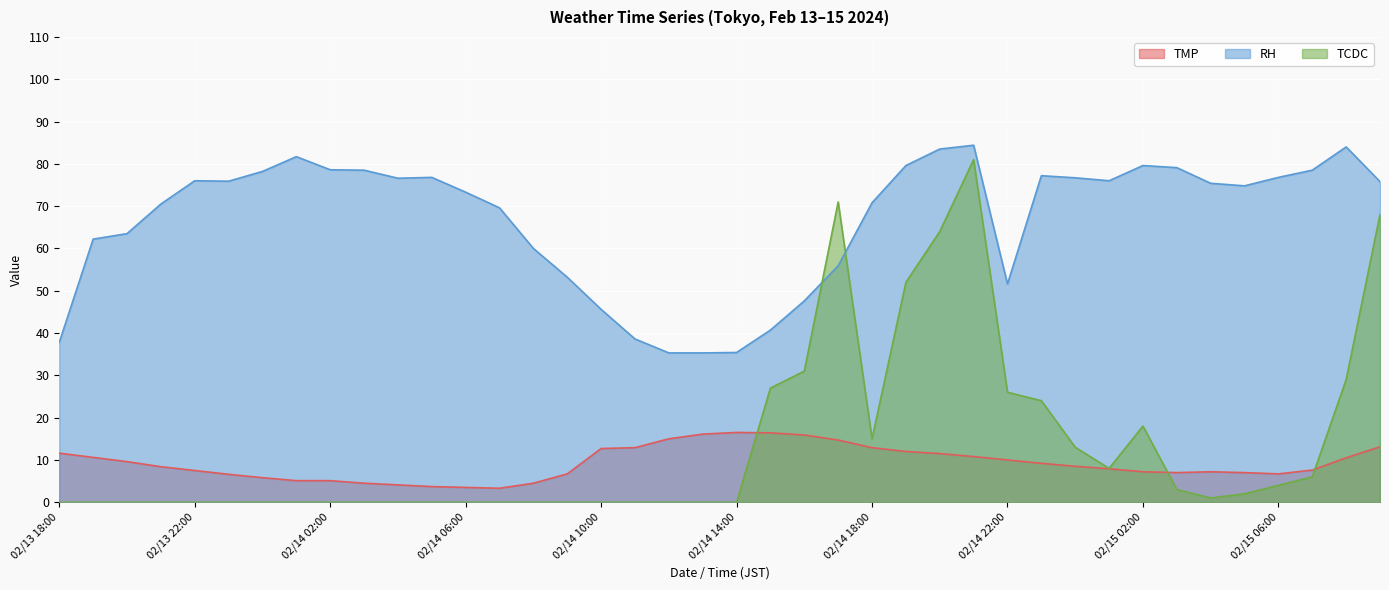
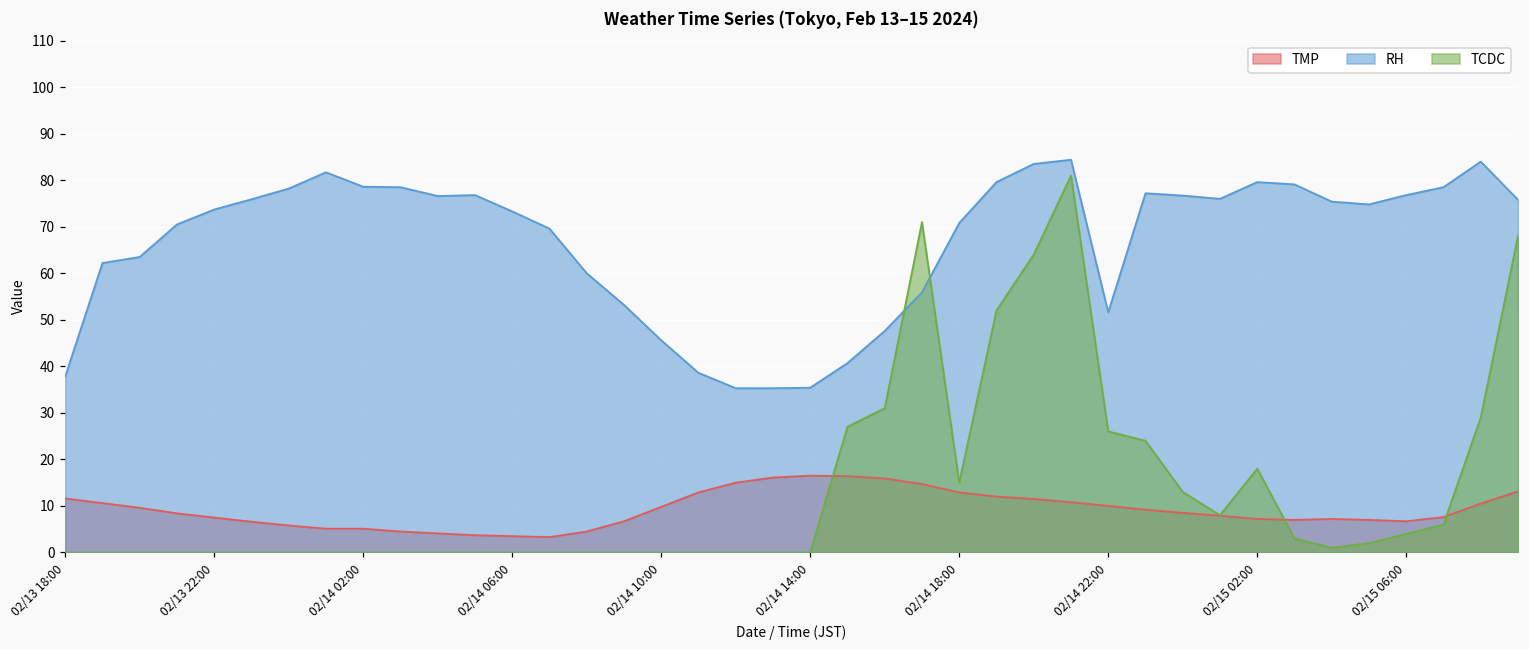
RH, 02/13 22:00: 76 -> 74
TMP, 02/14 10:00: 13 -> 10
